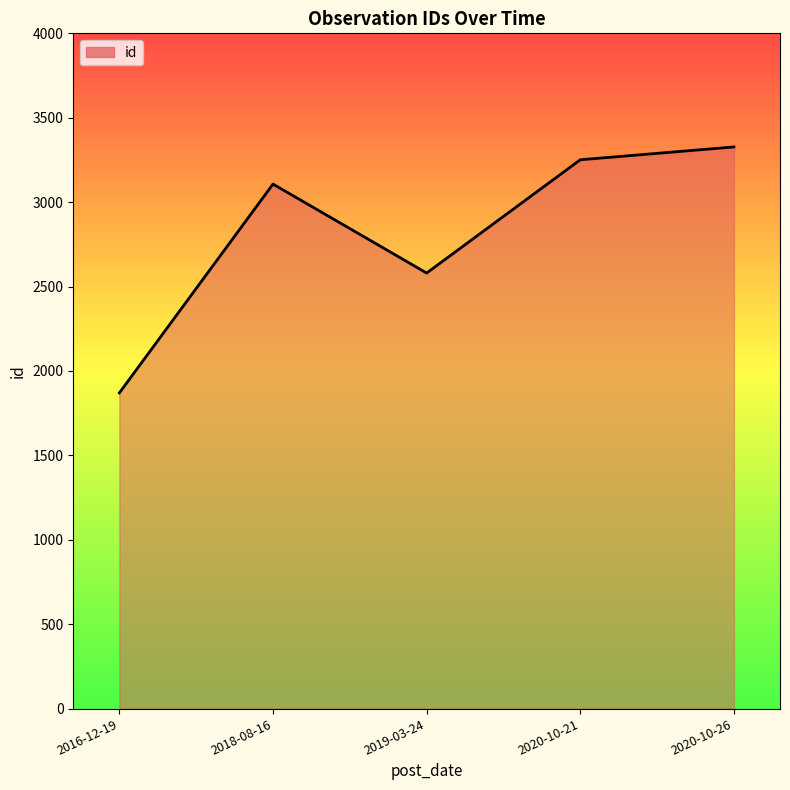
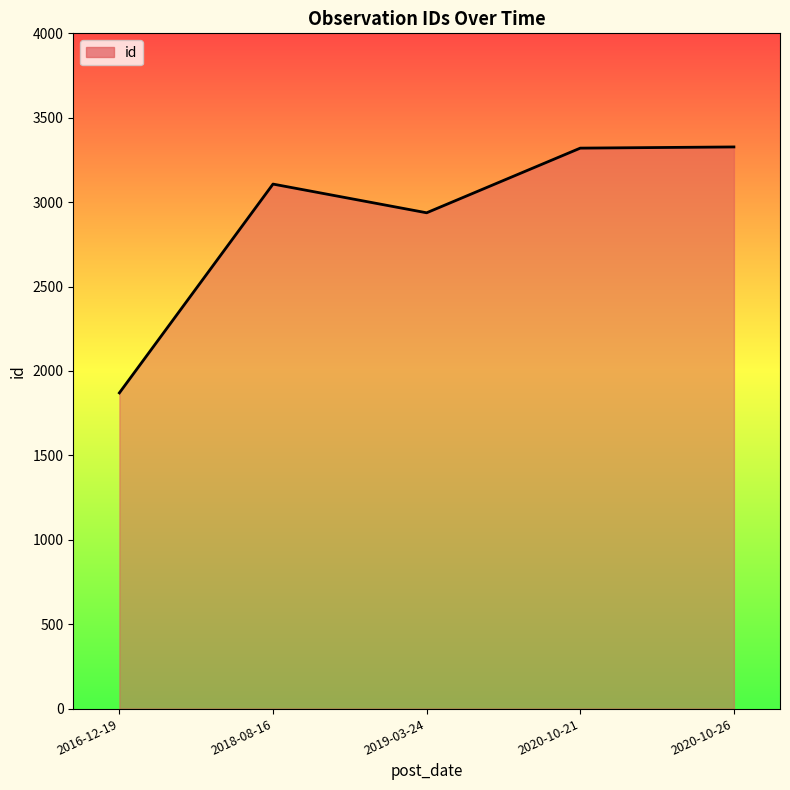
2019-03-24: 2580 -> 2940
2020-10-21: 3250 -> 3320
